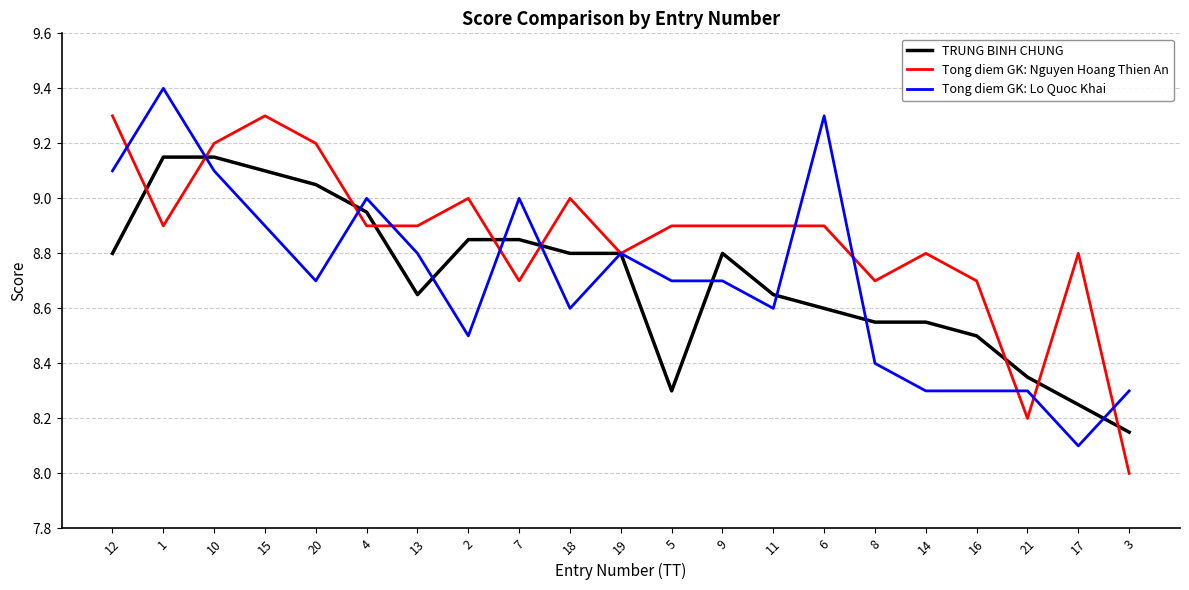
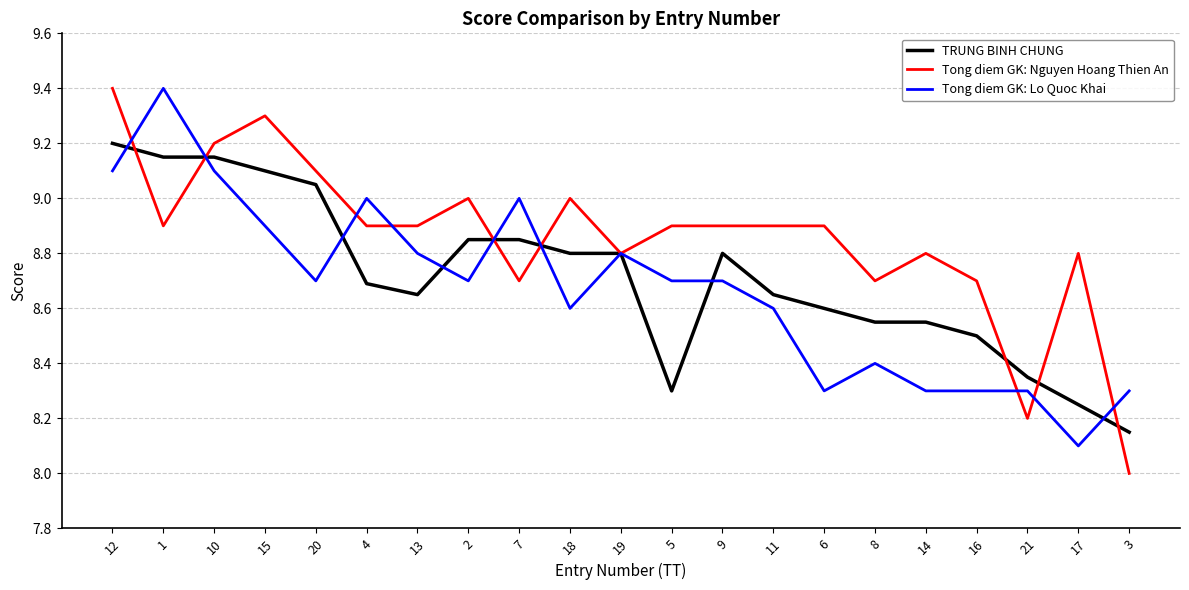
TRUNG BINH CHUNG, 12: 8.8 -> 9.2
Tong diem GK: Nguyen Hoang Thien An, 12: 9.3 -> 9.4
Tong diem GK: Nguyen Hoang Thien An, 20: 9.2 -> 9.1
TRUNG BINH CHUNG, 4: 8.95 -> 8.69
Tong diem GK: Lo Quoc Khai, 2: 8.5 -> 8.7
Tong diem GK: Lo Quoc Khai, 6: 9.3 -> 8.3
